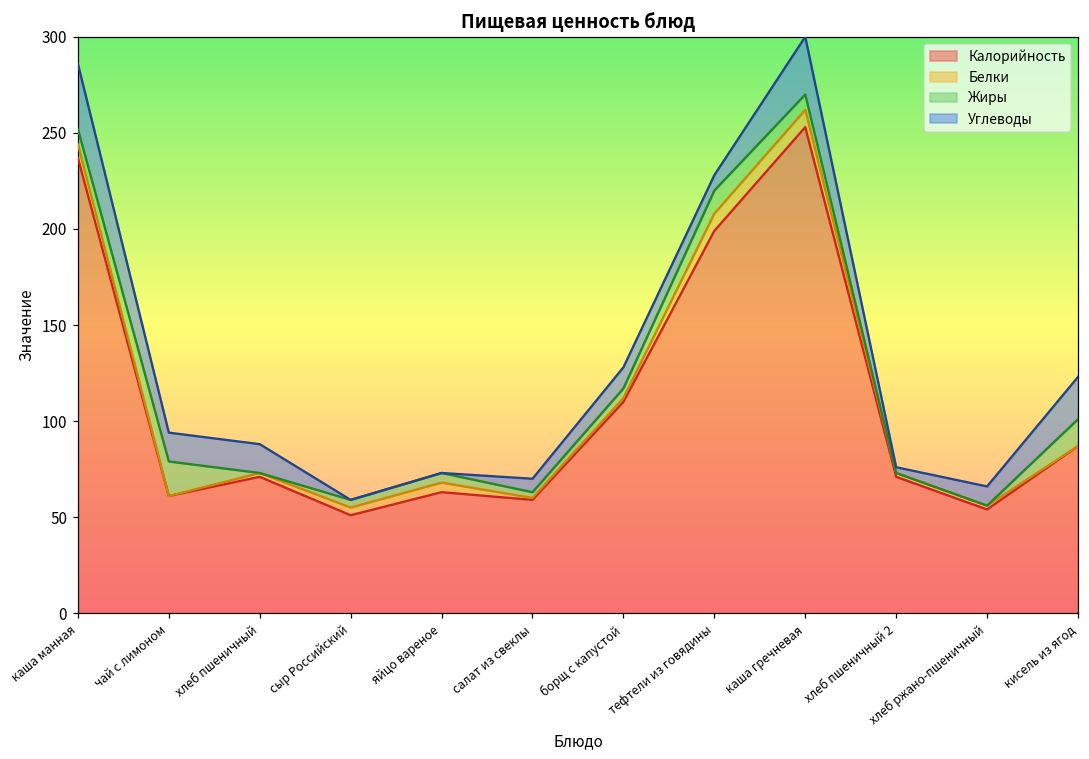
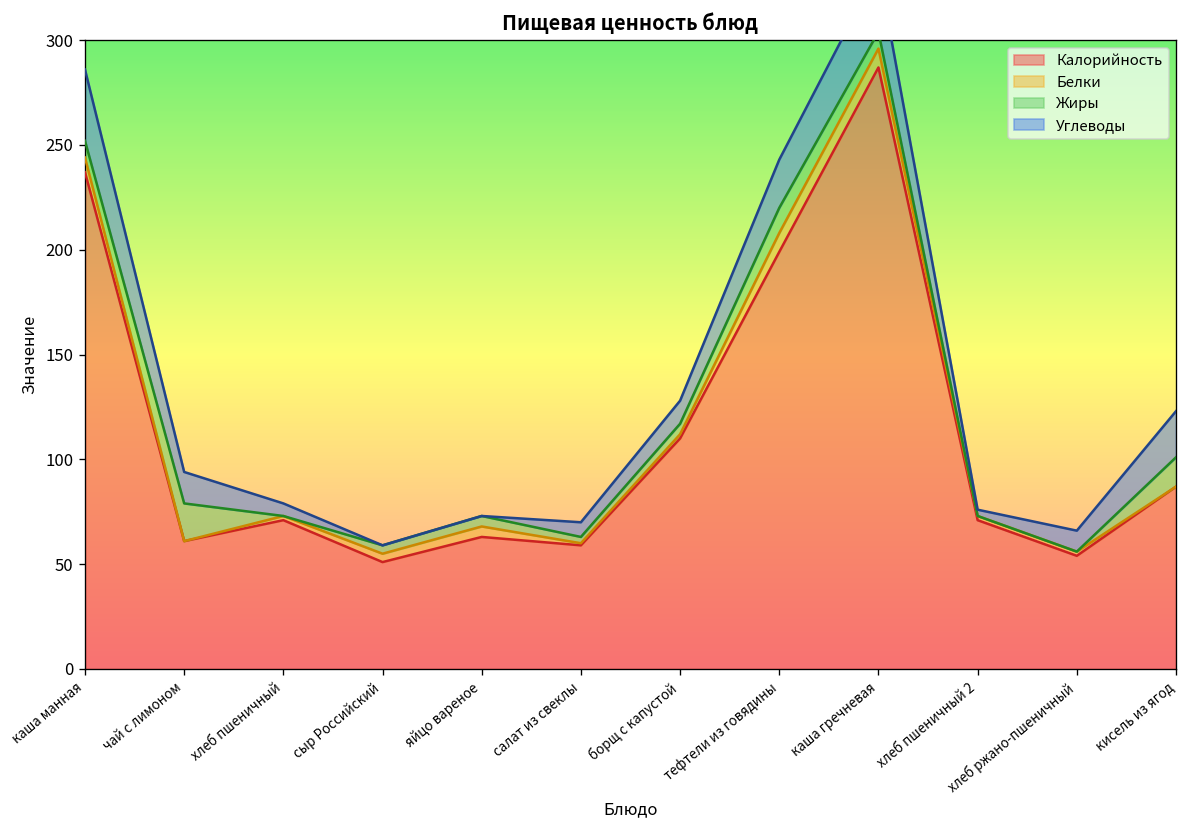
Углеводы, хлеб пшеничный: 15 -> 6
Углеводы, тефтели из говядины: 8 -> 23
Калорийность, каша гречневая: 253 -> 287
